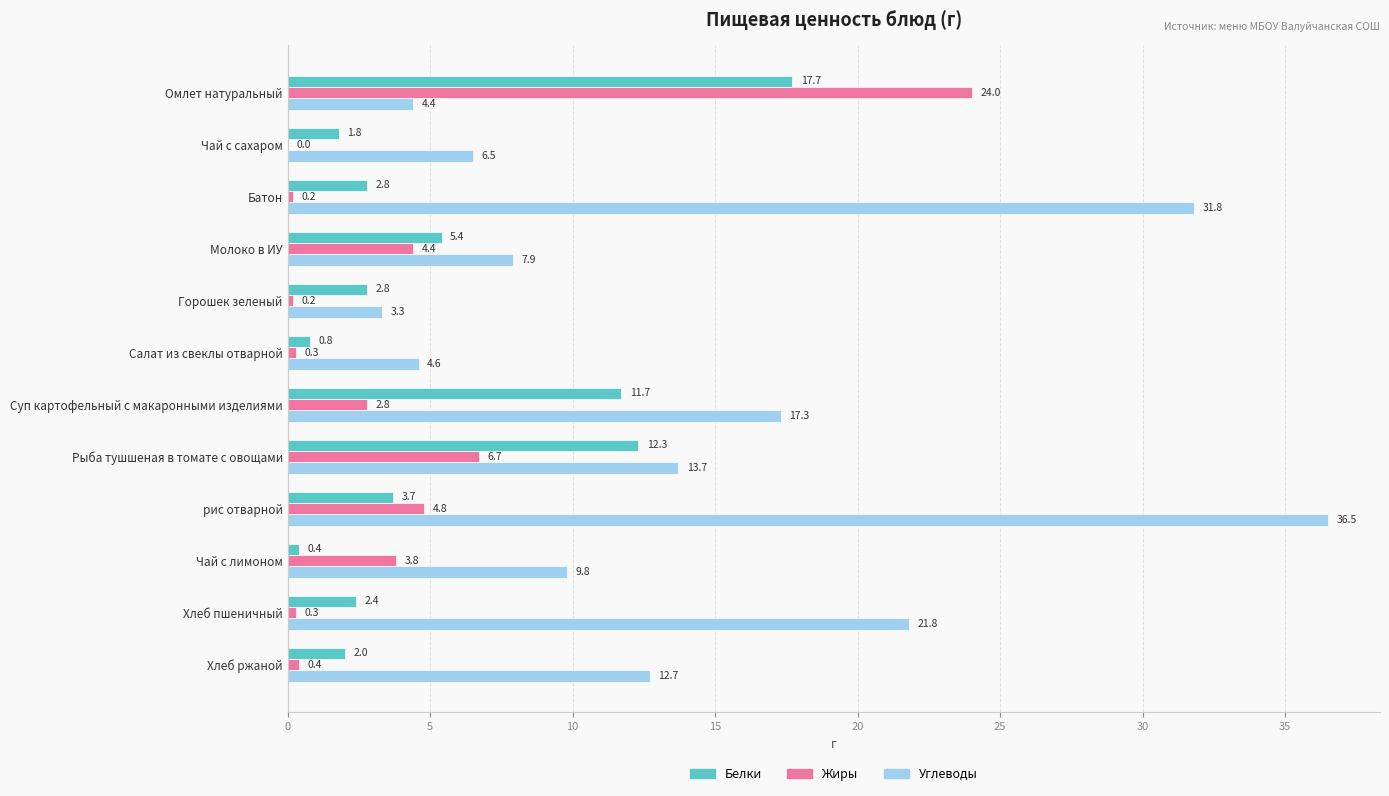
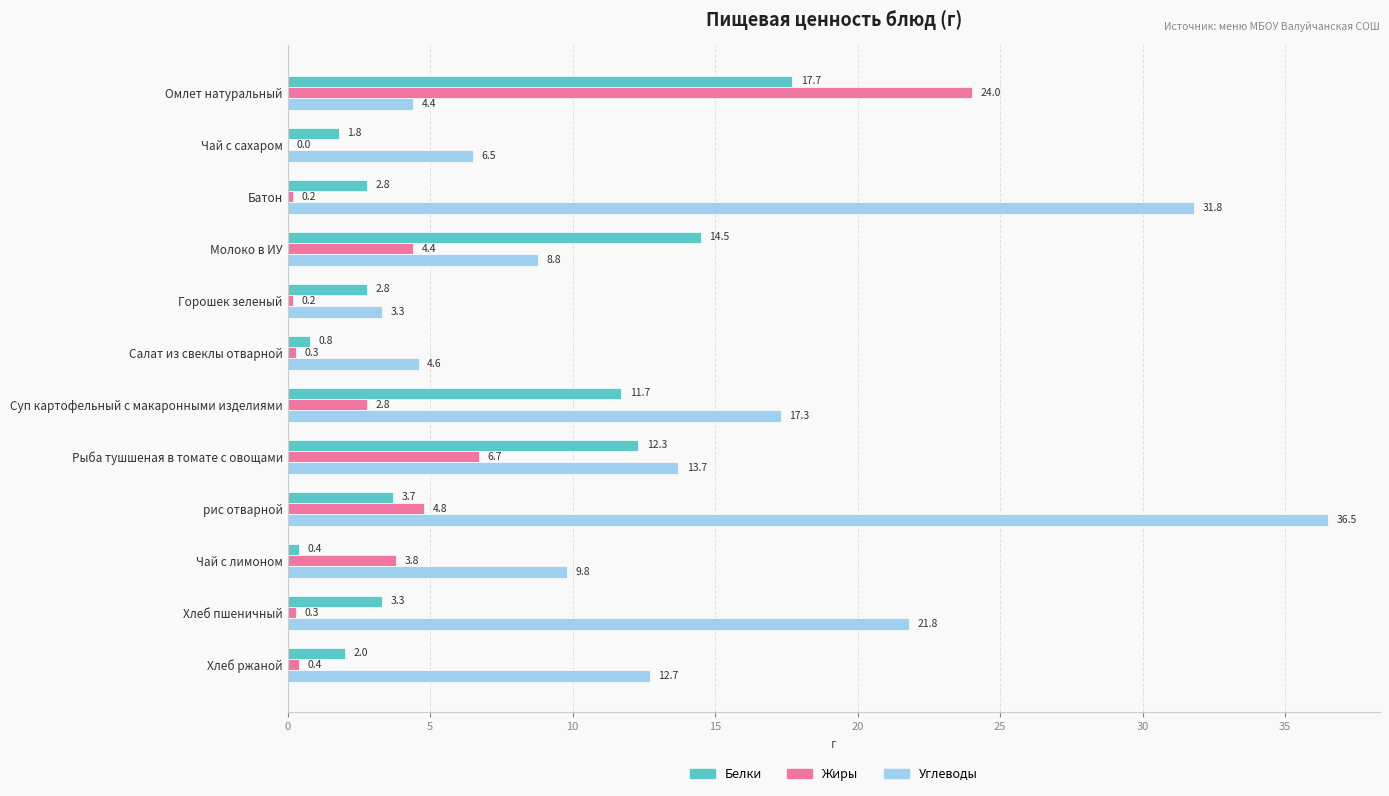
Белки, Молоко в ИУ: 5.4 -> 14.5
Углеводы, Молоко в ИУ: 7.9 -> 8.8
Белки, Хлеб пшеничный: 2.4 -> 3.3
